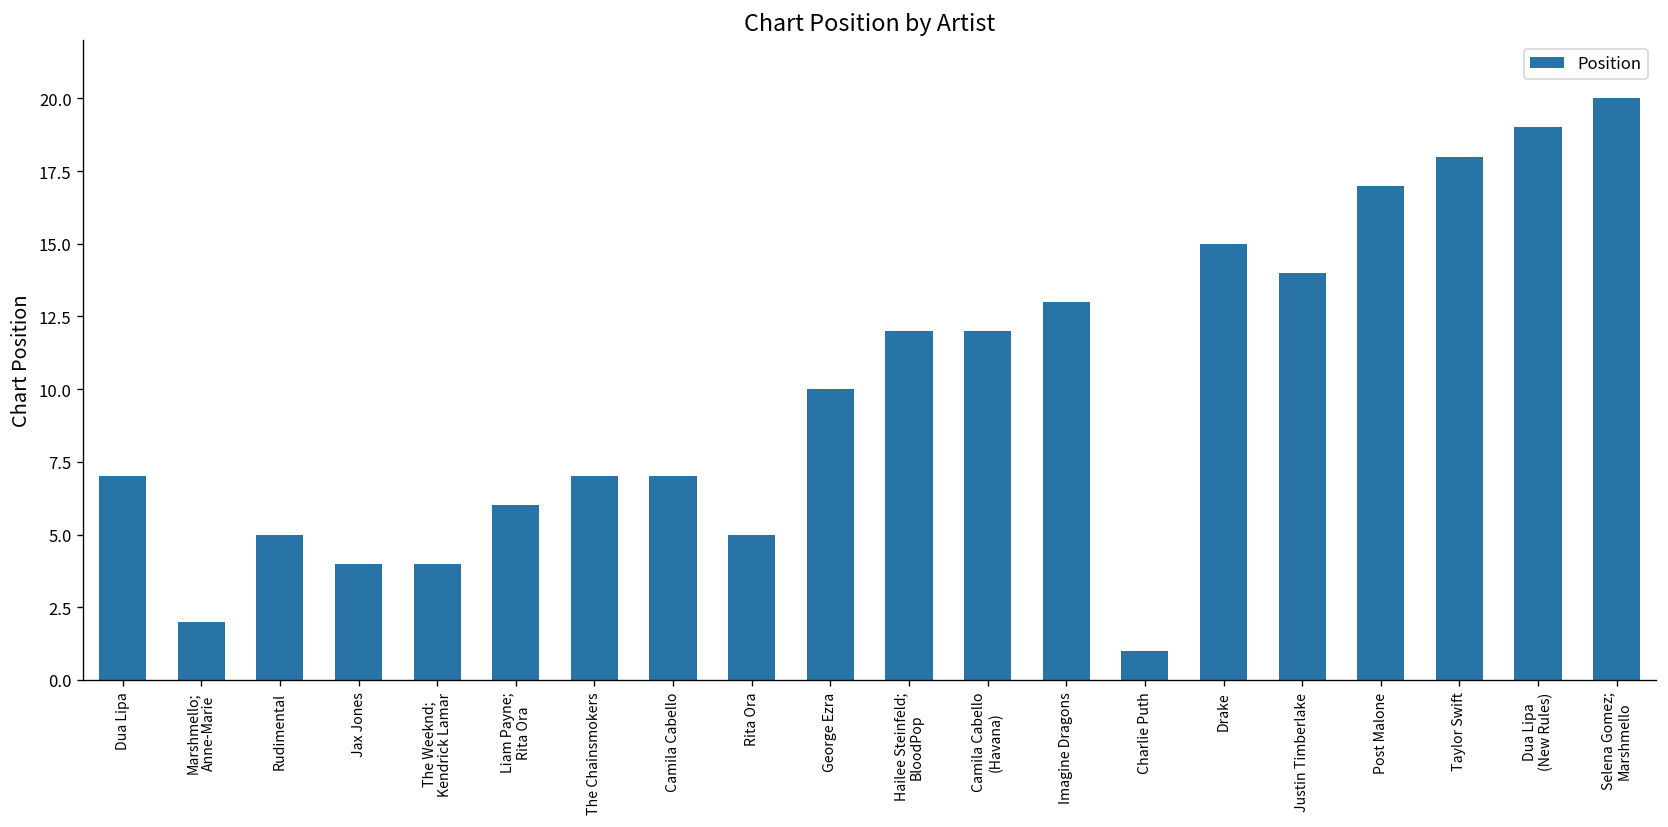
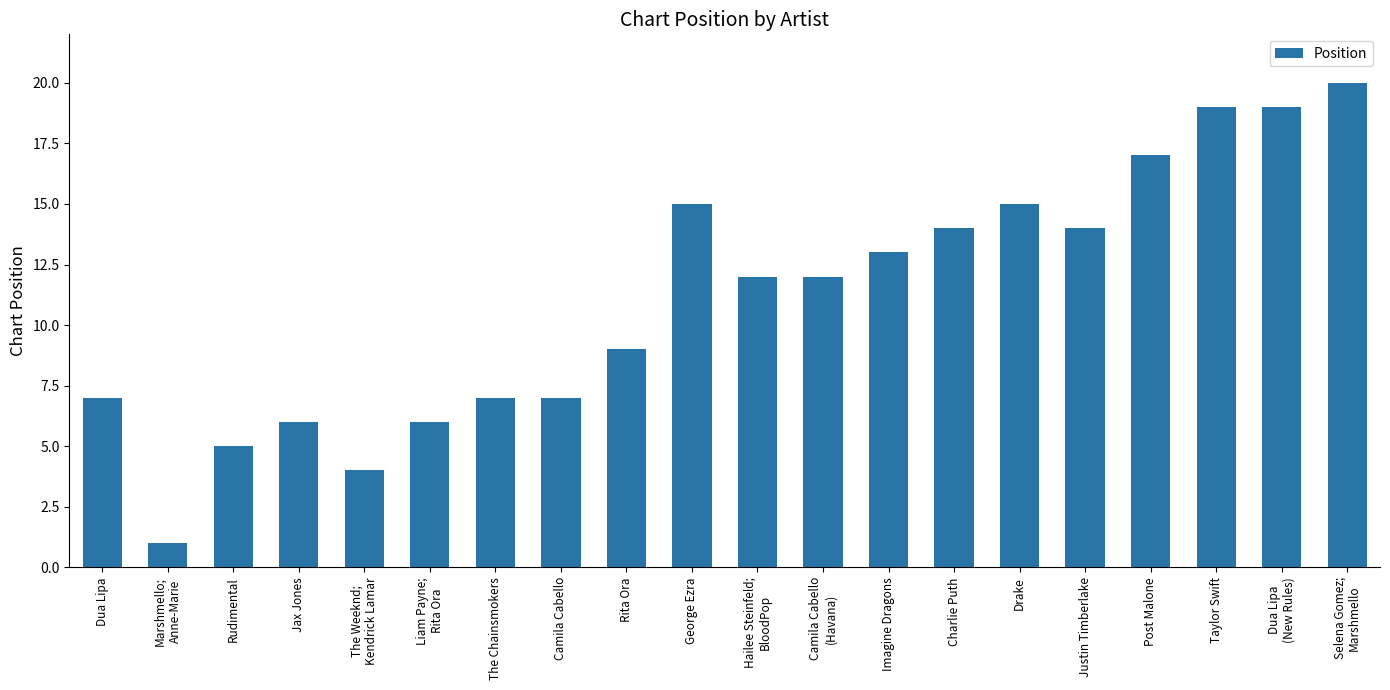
Marshmello; Anne-Marie: 2 -> 1
Jax Jones: 4 -> 6
Rita Ora: 5 -> 9
George Ezra: 10 -> 15
Charlie Puth: 1 -> 14
Taylor Swift: 18 -> 19
